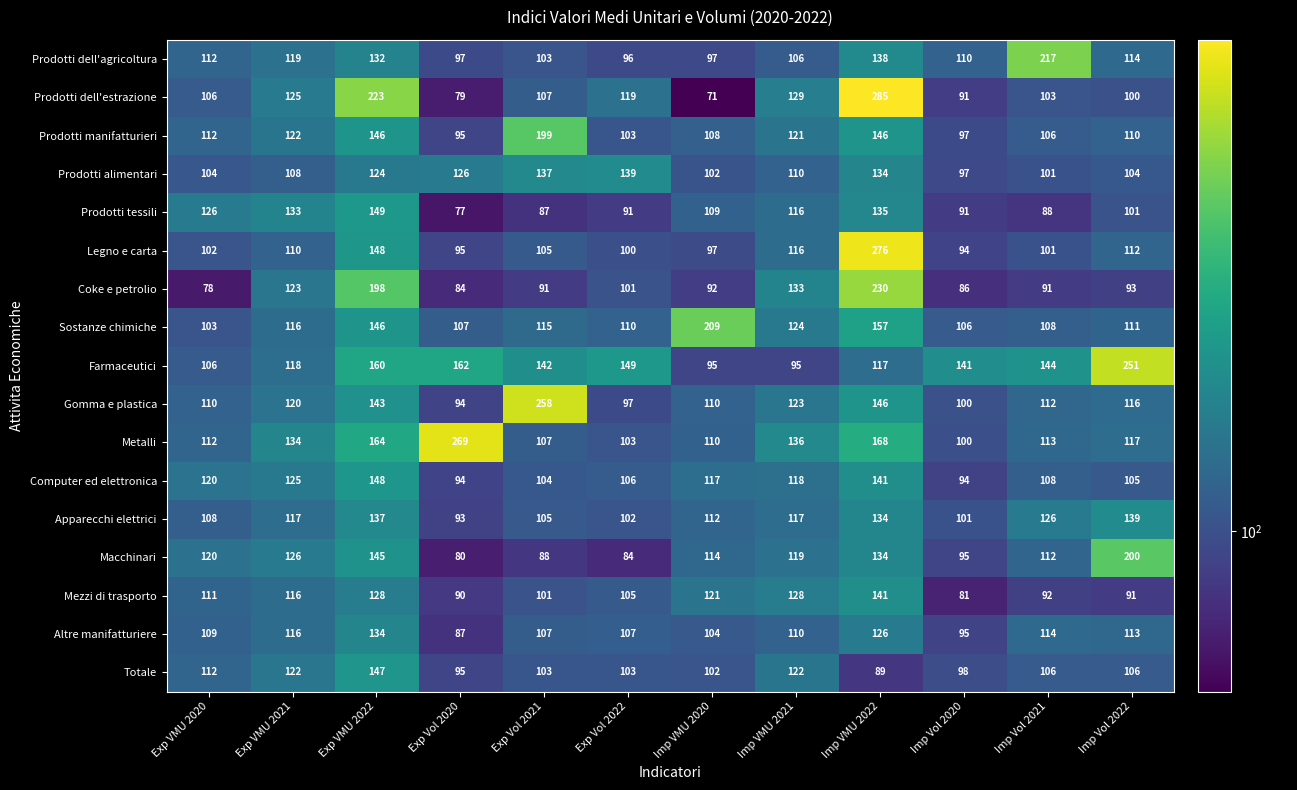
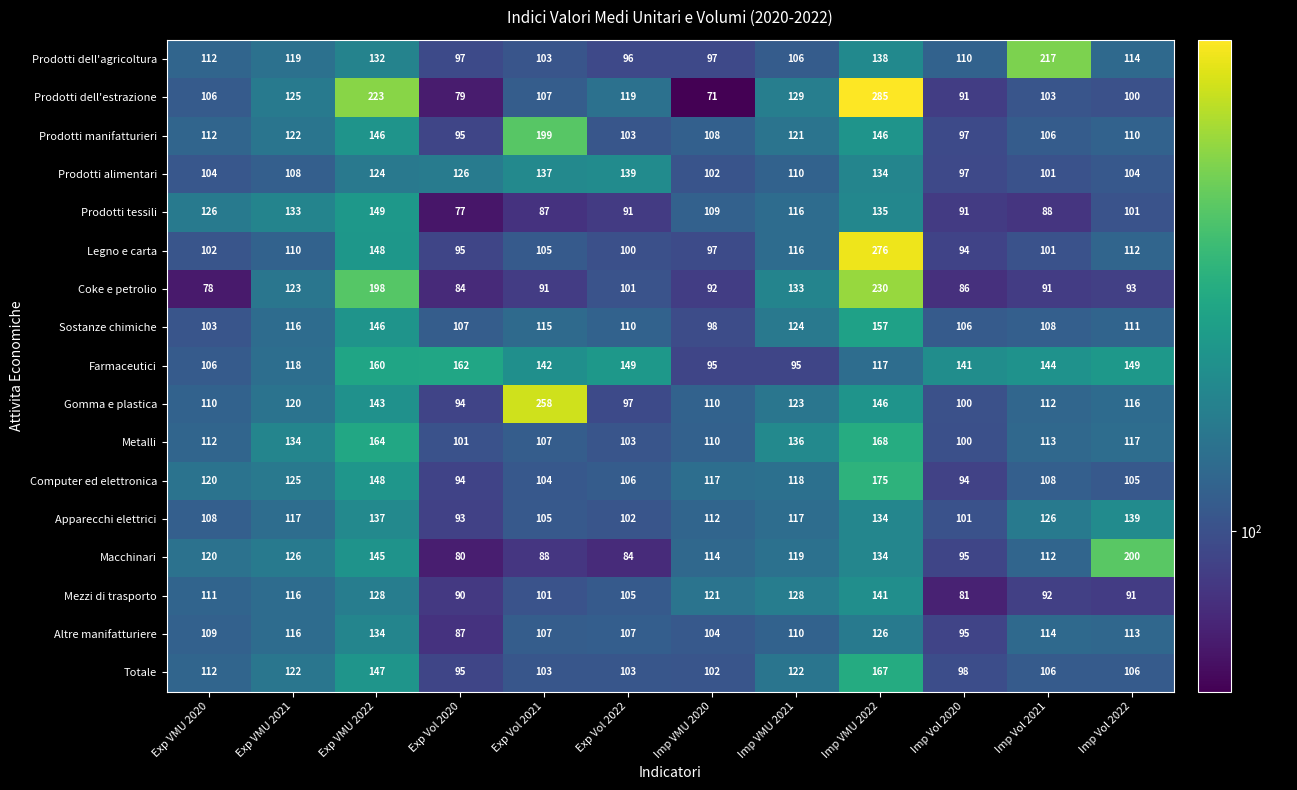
Sostanze chimiche, Imp VMU 2020: 209 -> 98
Farmaceutici, Imp Vol 2022: 251 -> 149
Metalli, Exp Vol 2020: 269 -> 101
Computer ed elettronica, Imp VMU 2022: 141 -> 175
Totale, Imp VMU 2022: 89 -> 167
